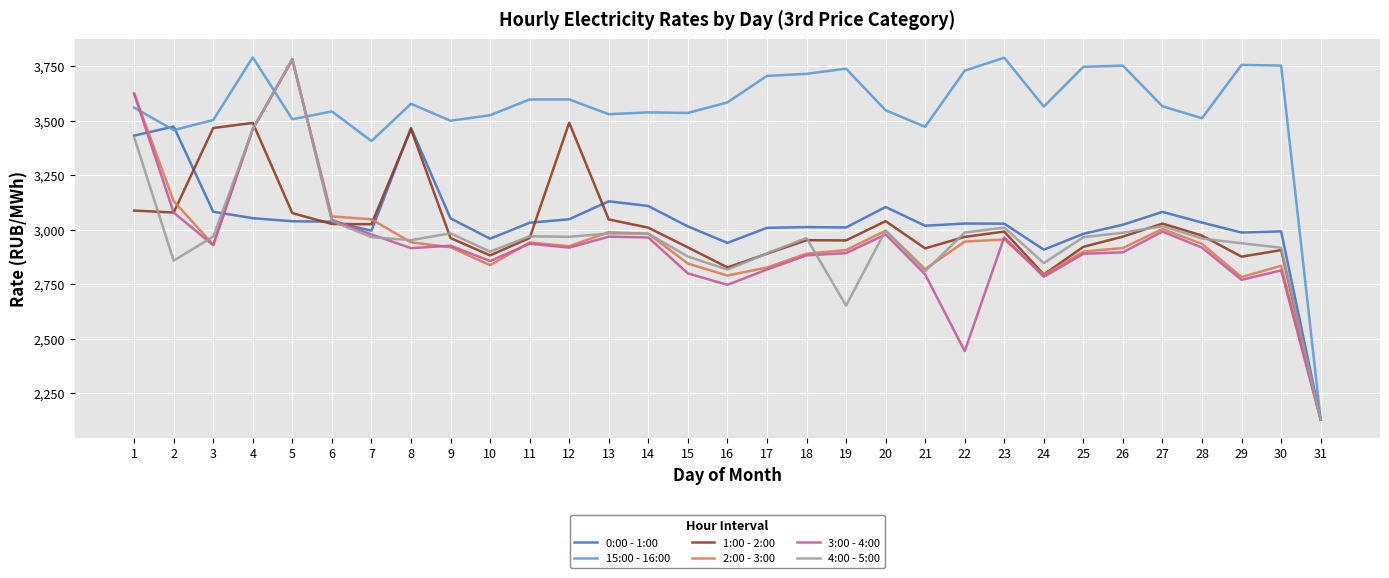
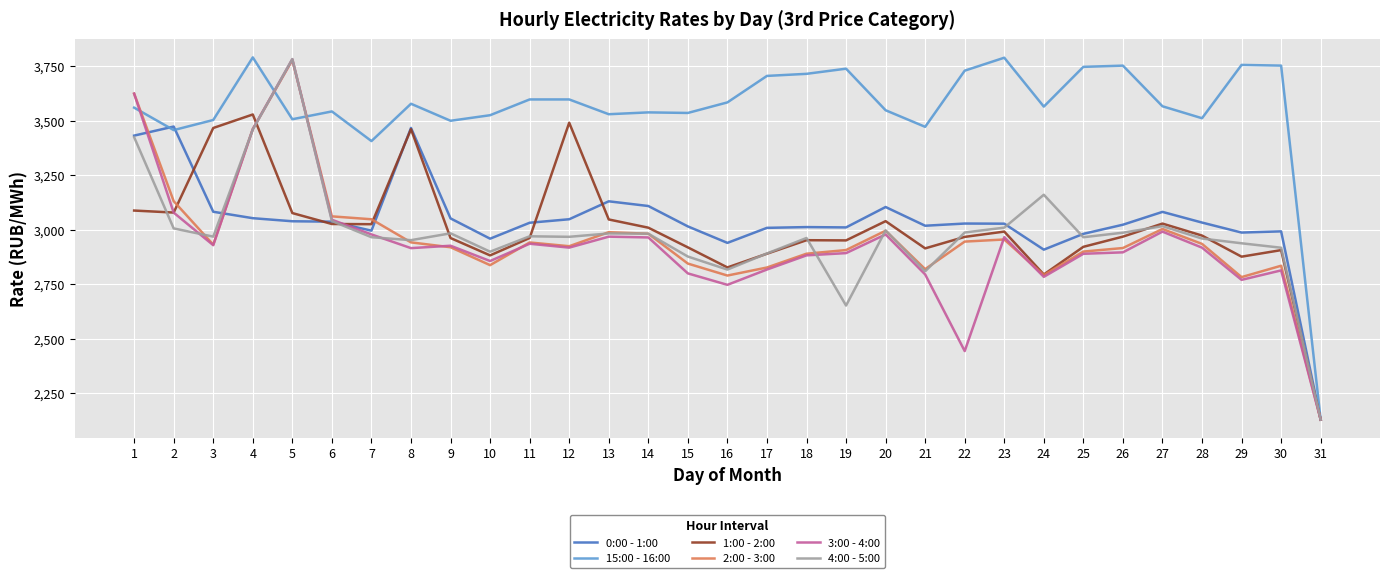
4:00 - 5:00, 2: 2,860 -> 3,010
1:00 - 2:00, 4: 3,490 -> 3,530
4:00 - 5:00, 24: 2,850 -> 3,160
